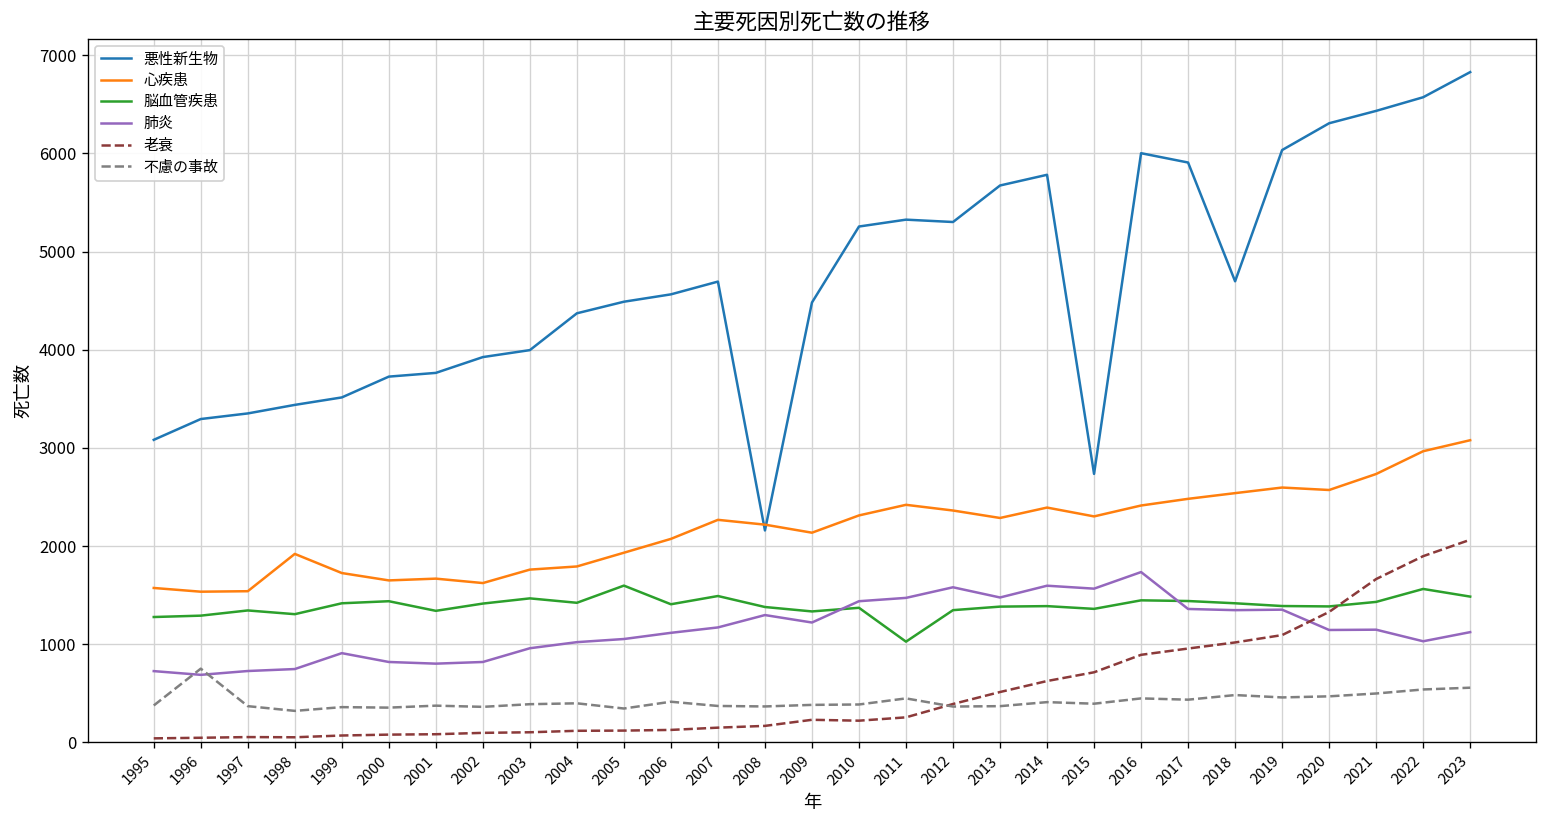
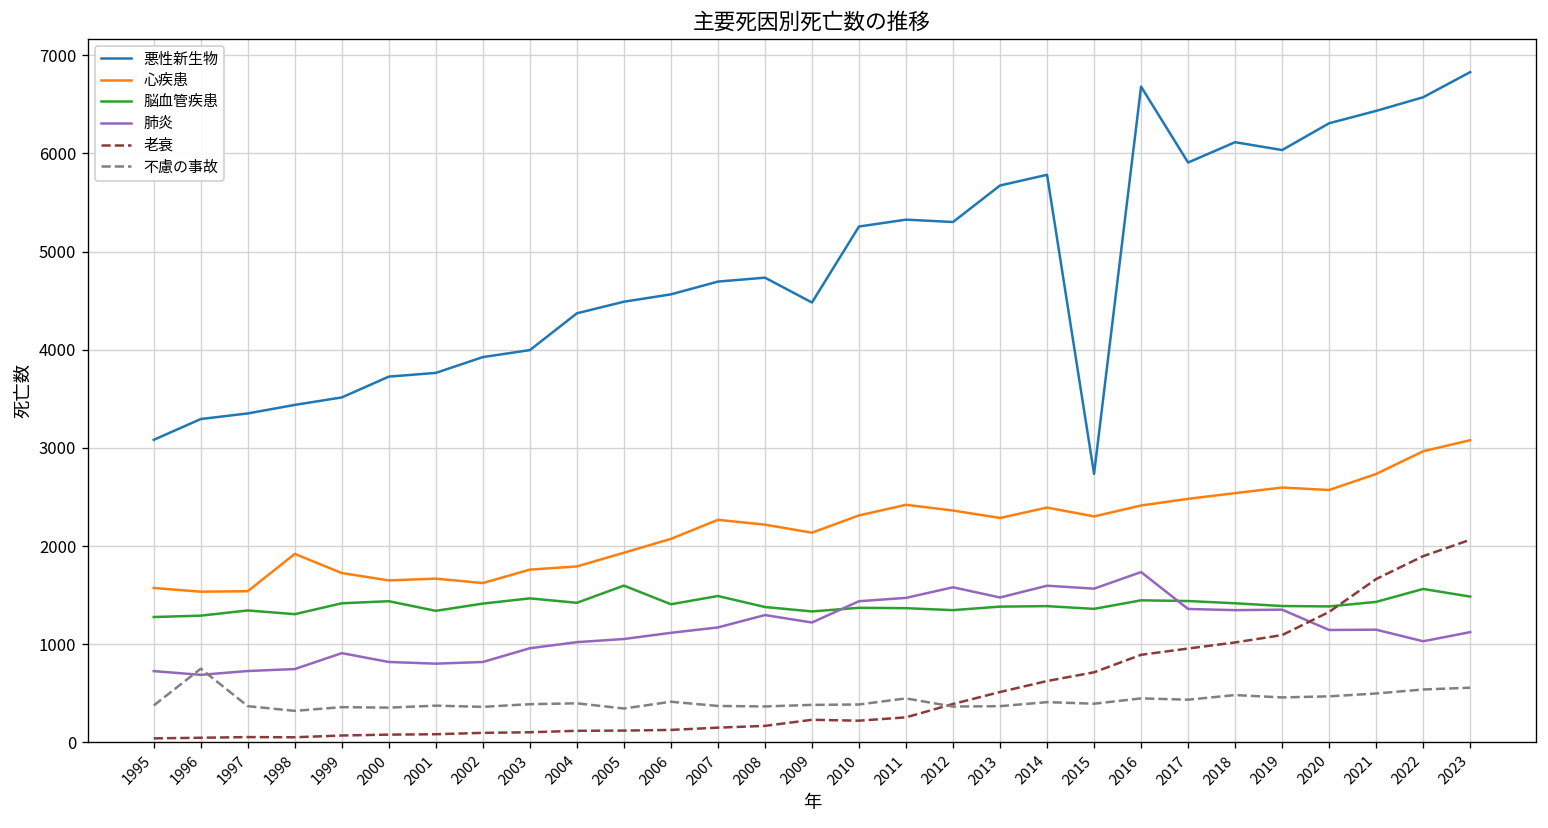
悪性新生物, 2008: 2200 -> 4700
脳血管疾患, 2011: 1000 -> 1400
悪性新生物, 2016: 6000 -> 6700
悪性新生物, 2018: 4700 -> 6100
